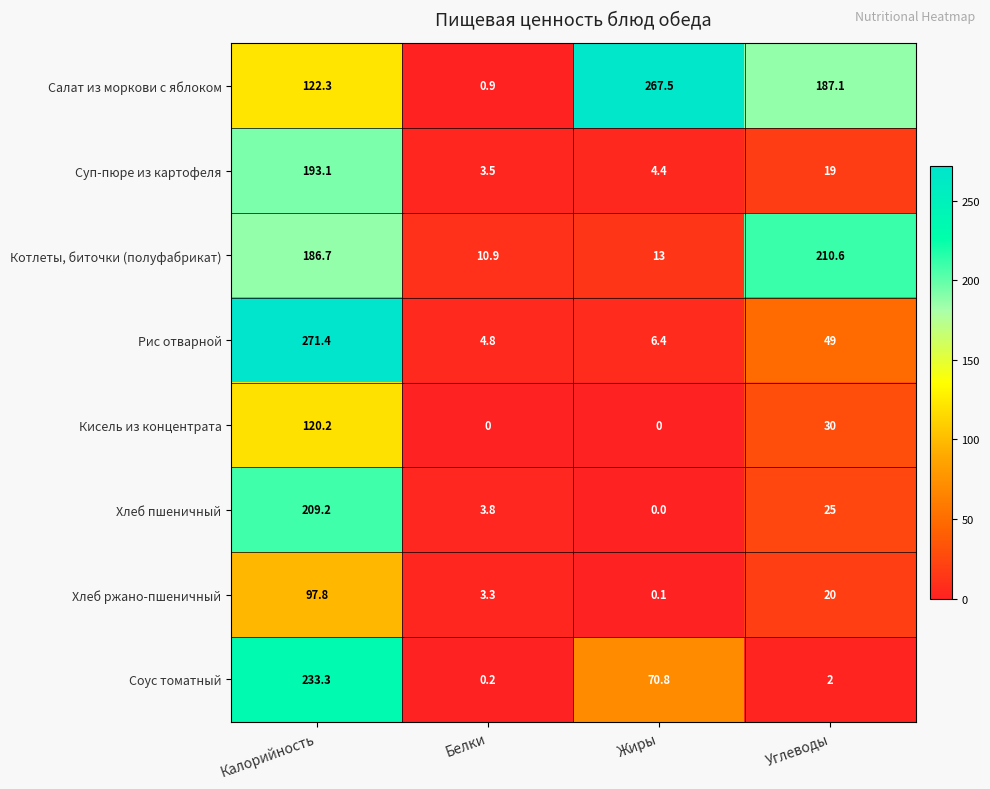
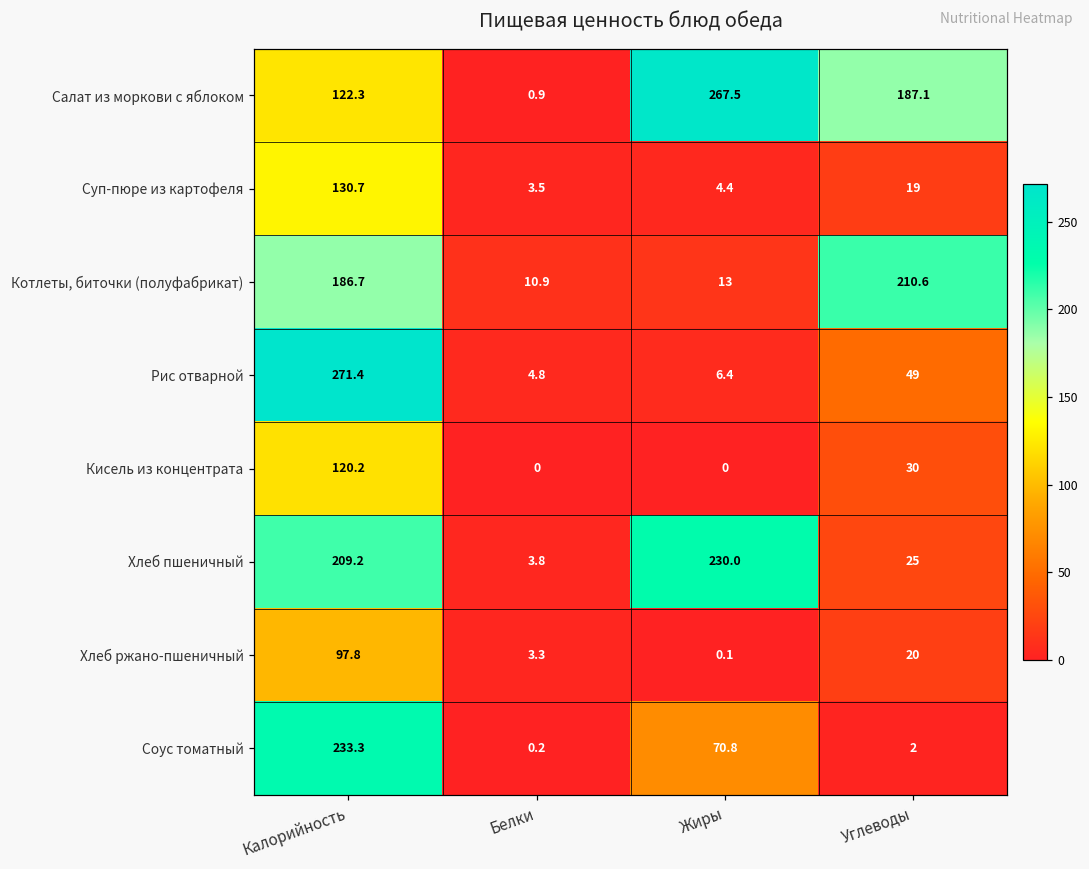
Суп-пюре из картофеля, Калорийность: 193.1 -> 130.7
Хлеб пшеничный, Жиры: 0.0 -> 230.0
